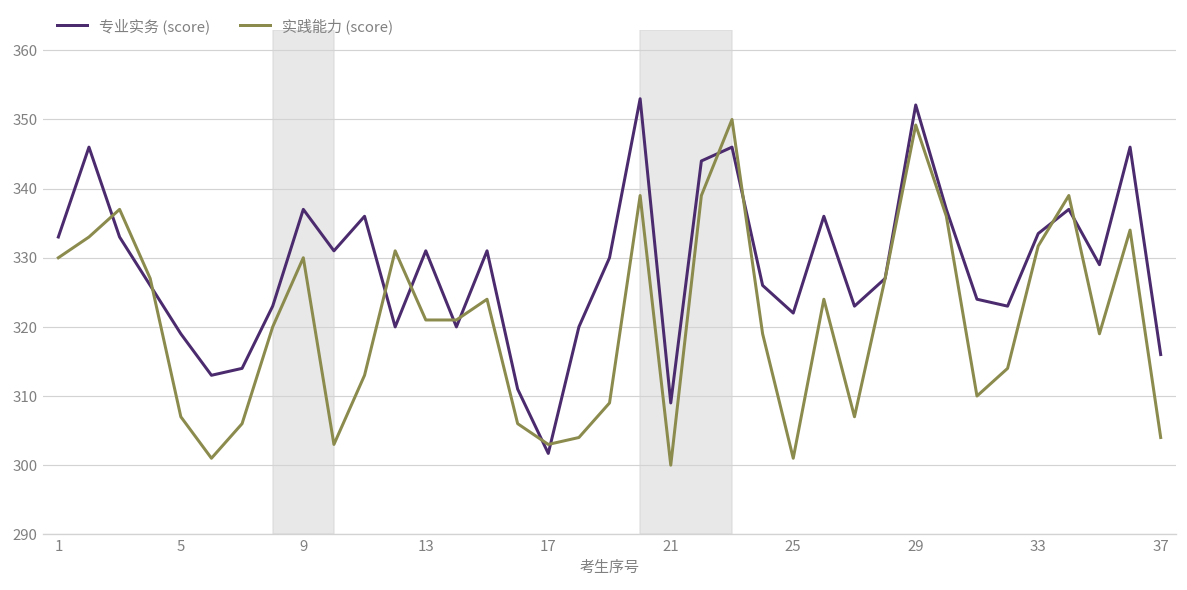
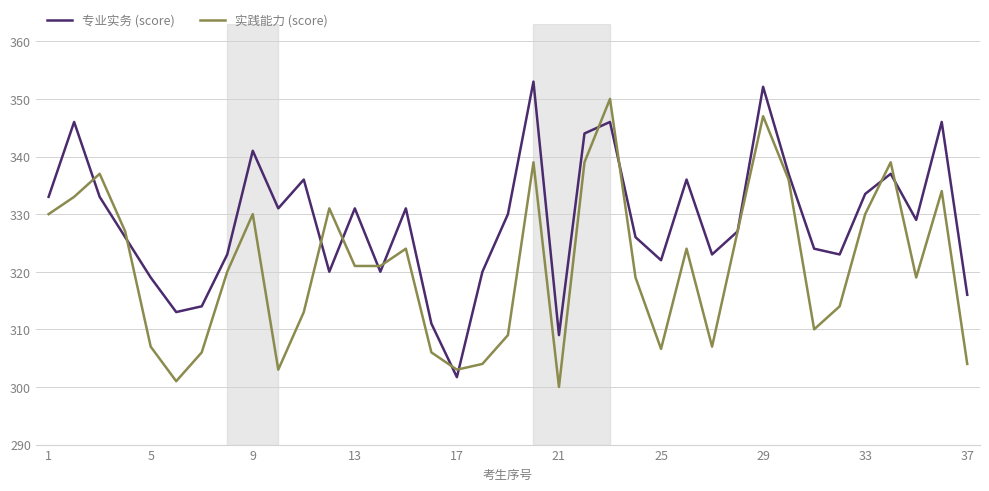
专业实务 (score), 9: 337 -> 341
实践能力 (score), 25: 301 -> 307
实践能力 (score), 29: 349 -> 347
实践能力 (score), 33: 332 -> 330
